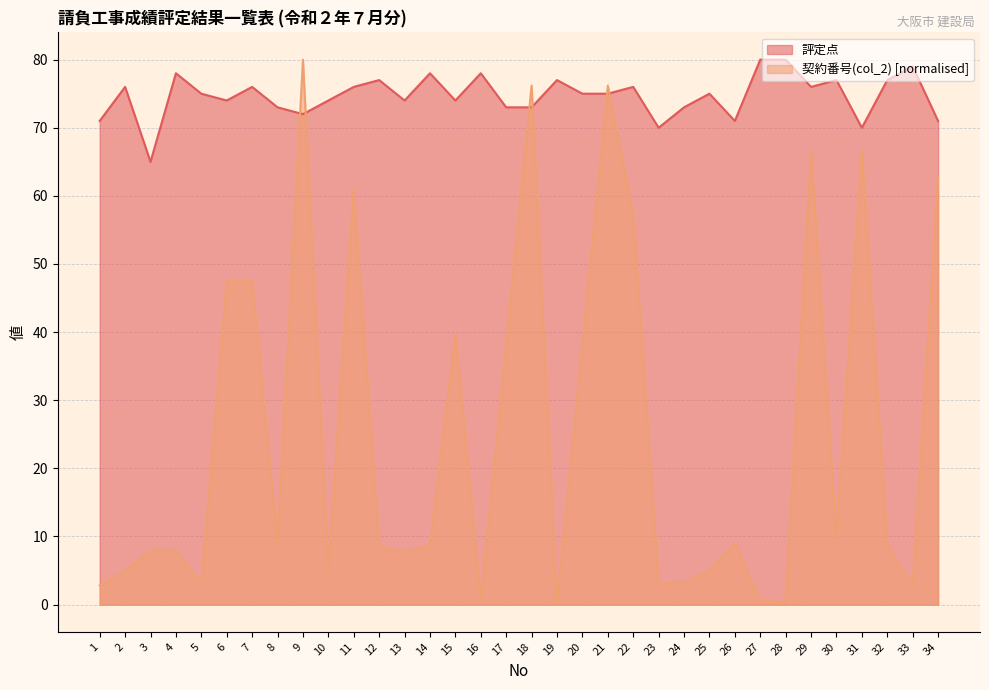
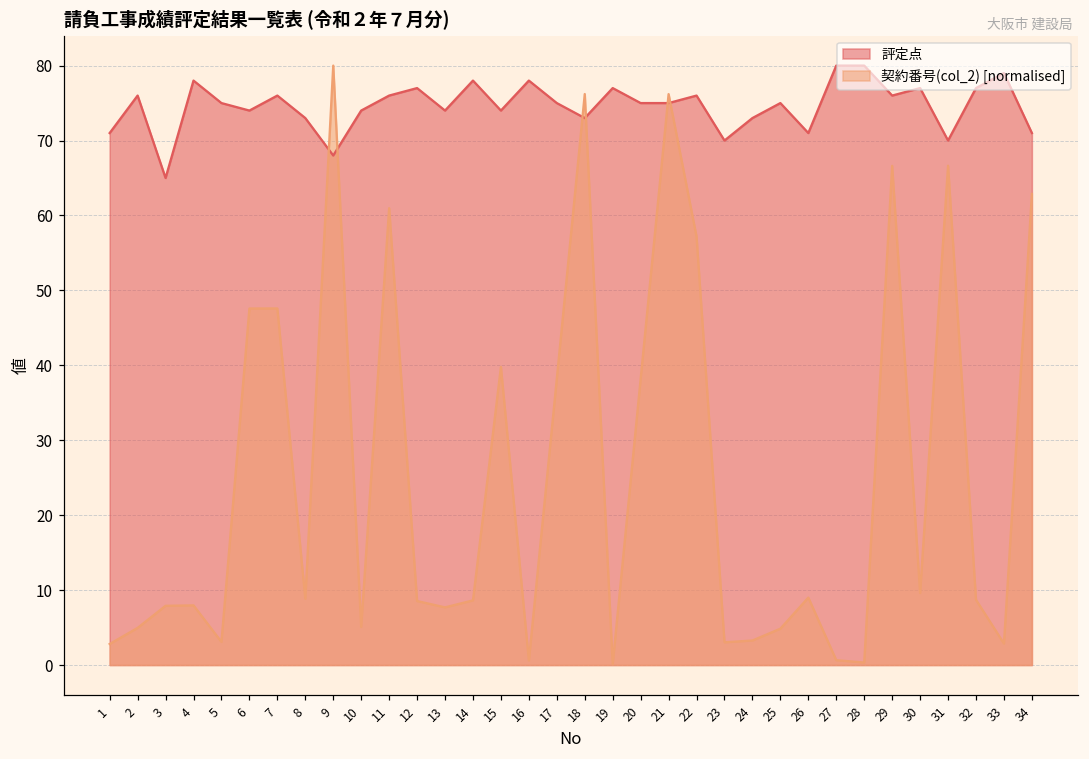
評定点, 9: 72 -> 68
評定点, 17: 73 -> 75
